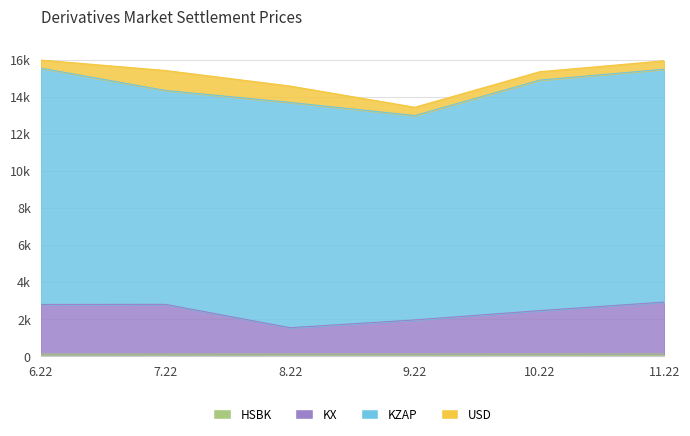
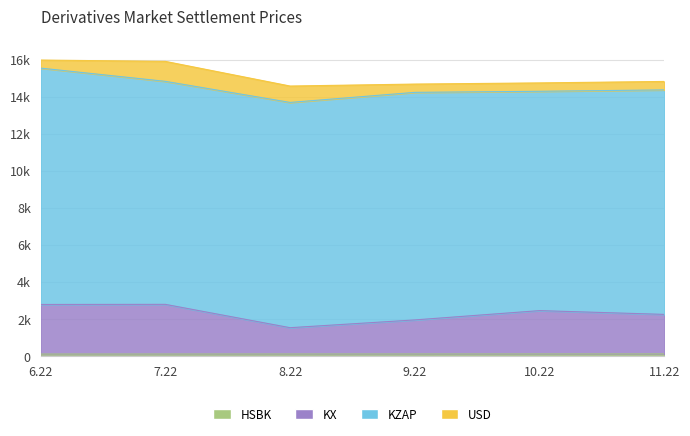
KZAP, 7.22: 11500 -> 12000
KZAP, 9.22: 11000 -> 12300
KZAP, 10.22: 12400 -> 11800
KX, 11.22: 2800 -> 2100
KZAP, 11.22: 12600 -> 12100
